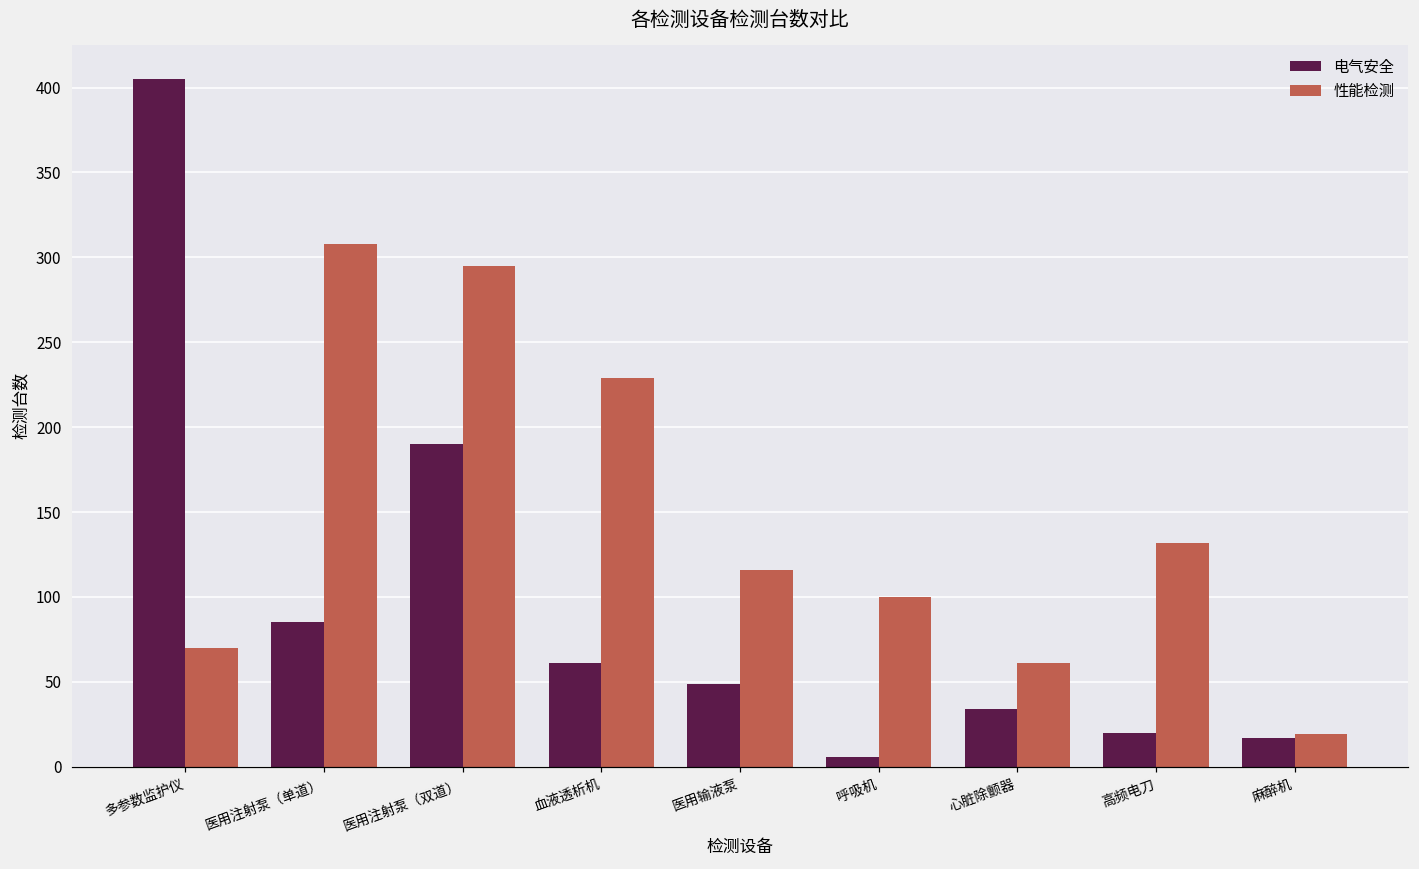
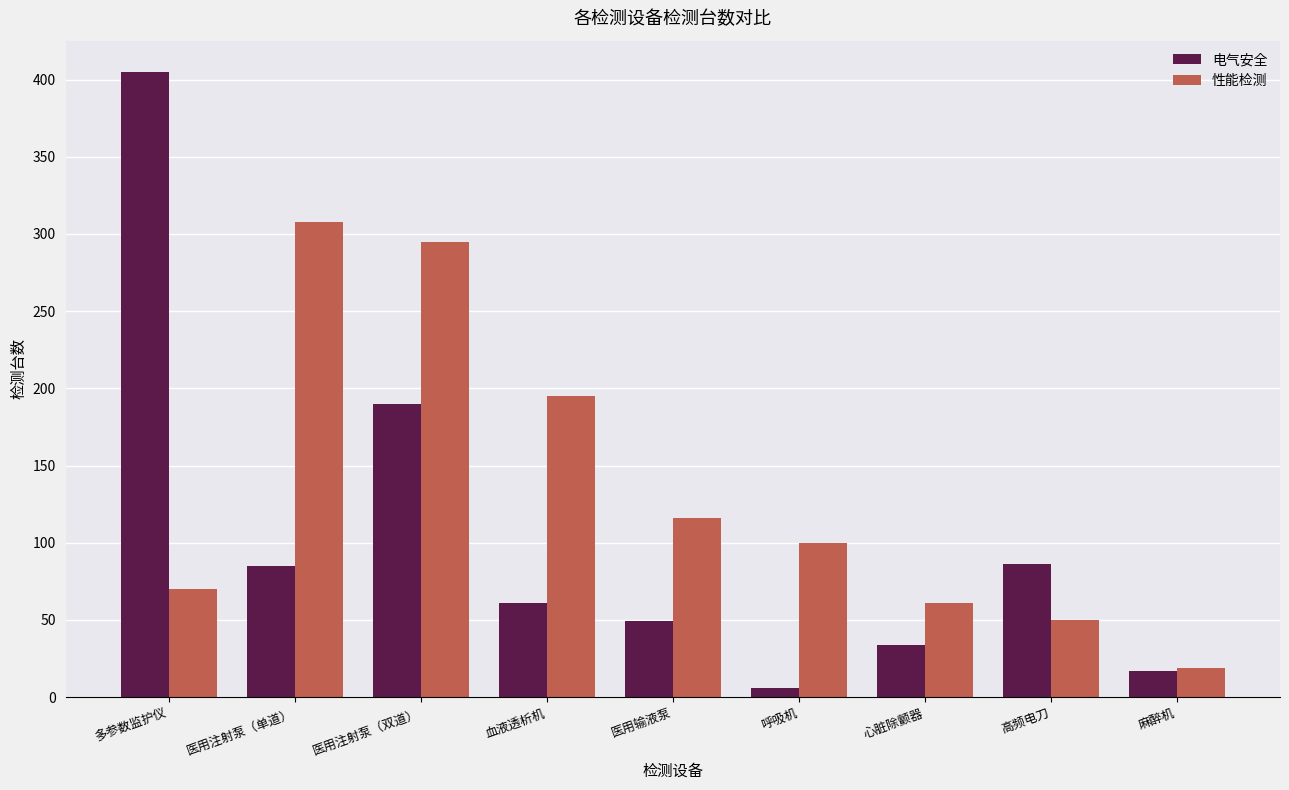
性能检测, 血液透析机: 229 -> 195
电气安全, 高频电刀: 20 -> 86
性能检测, 高频电刀: 132 -> 50
